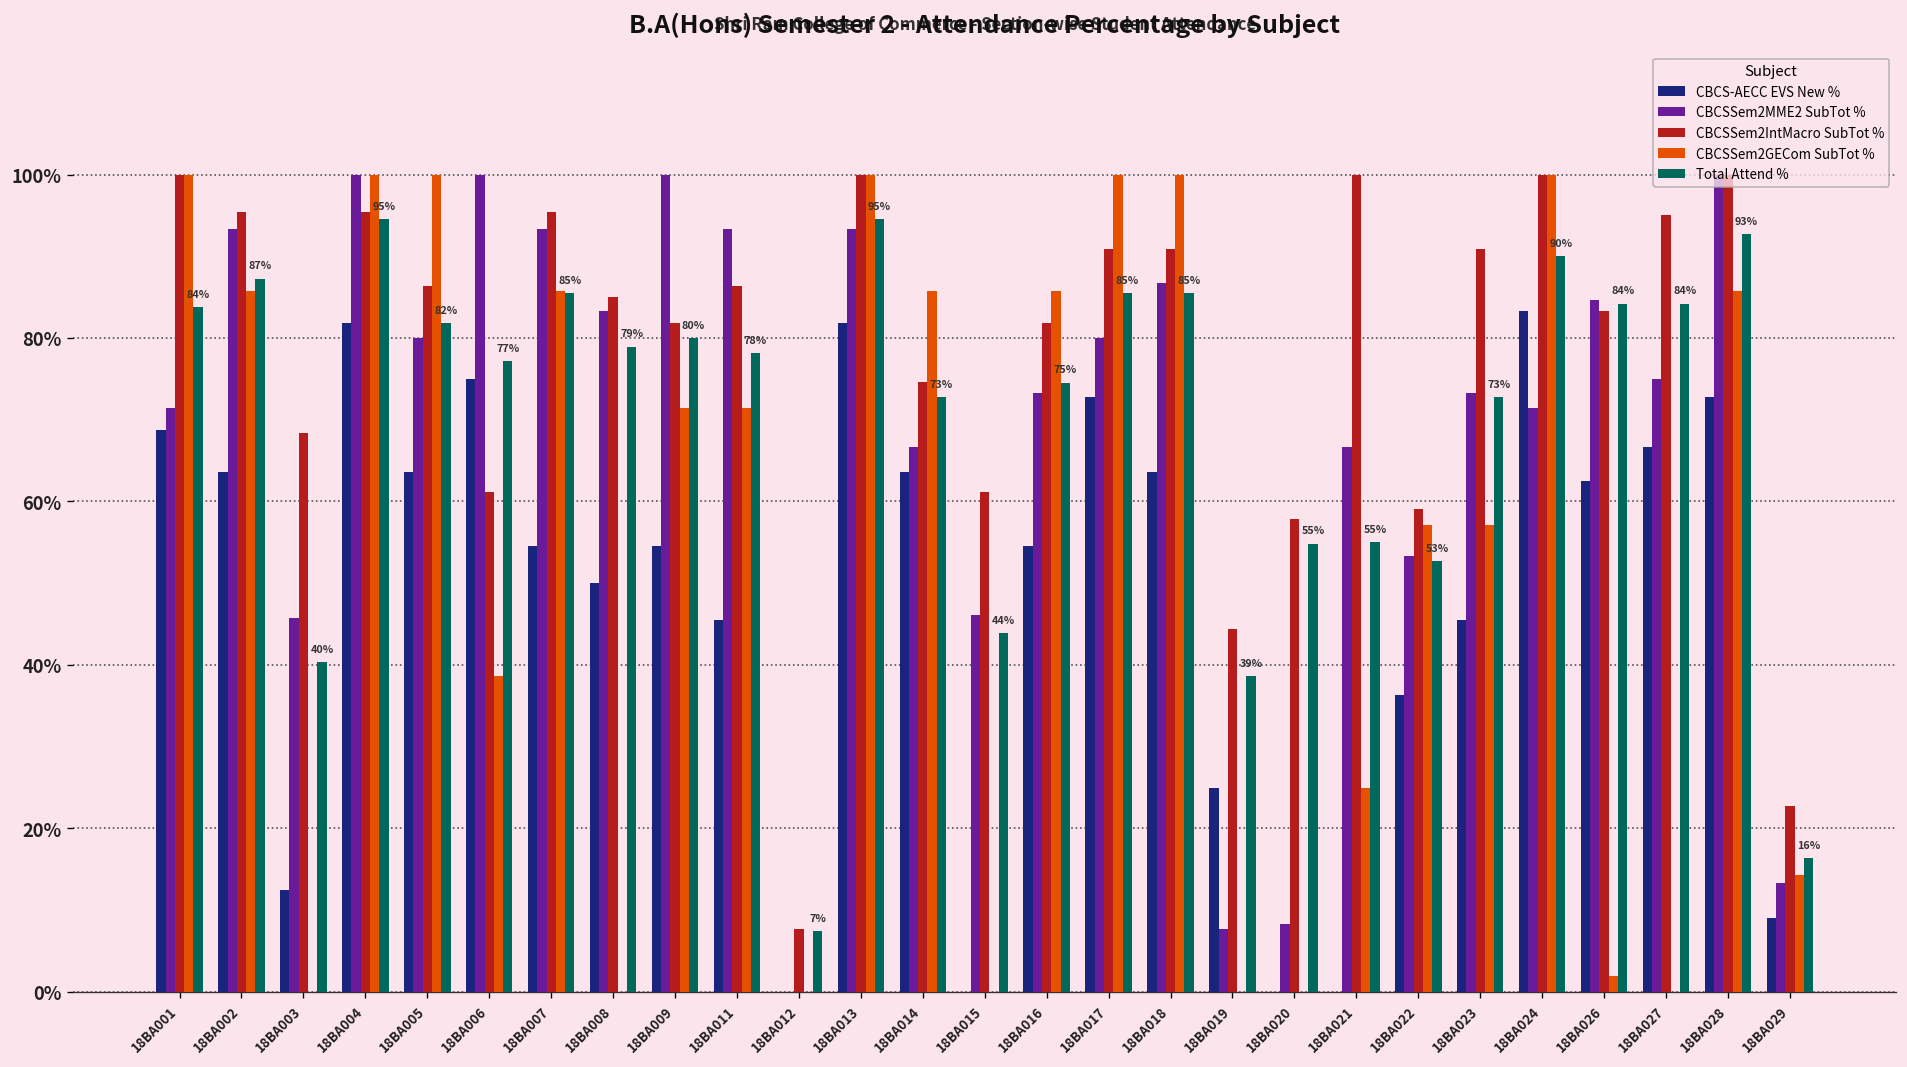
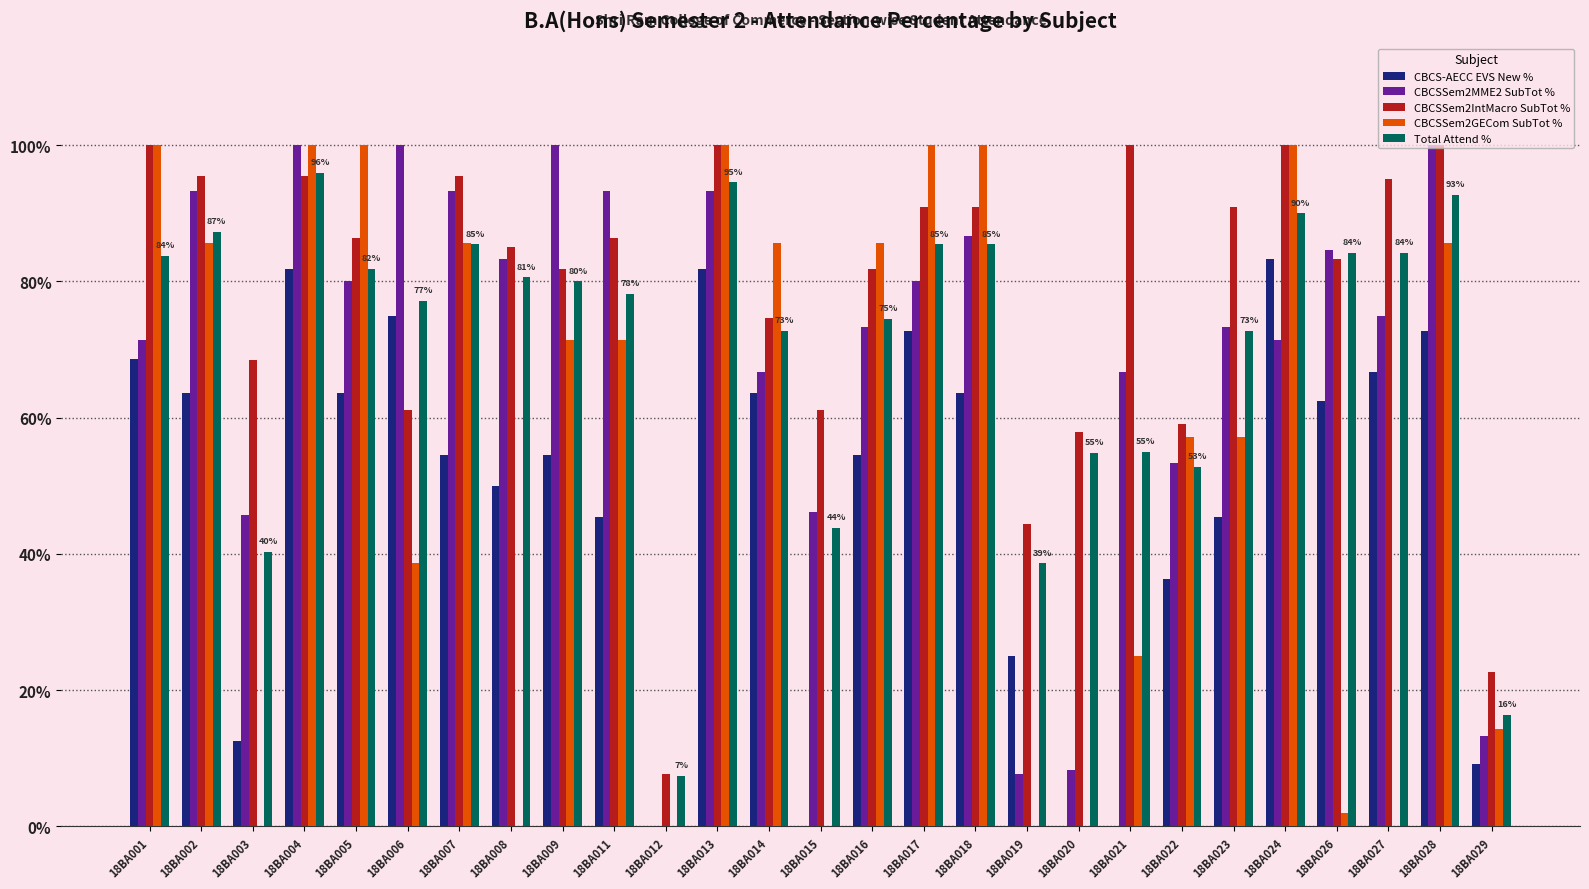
Total Attend %, 18BA004: 95% -> 96%
Total Attend %, 18BA008: 79% -> 81%
